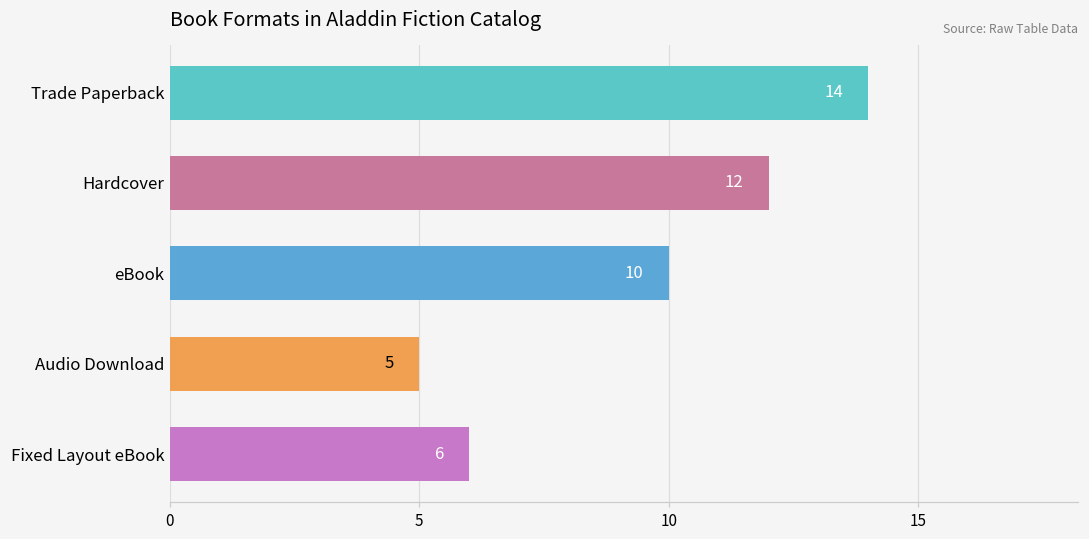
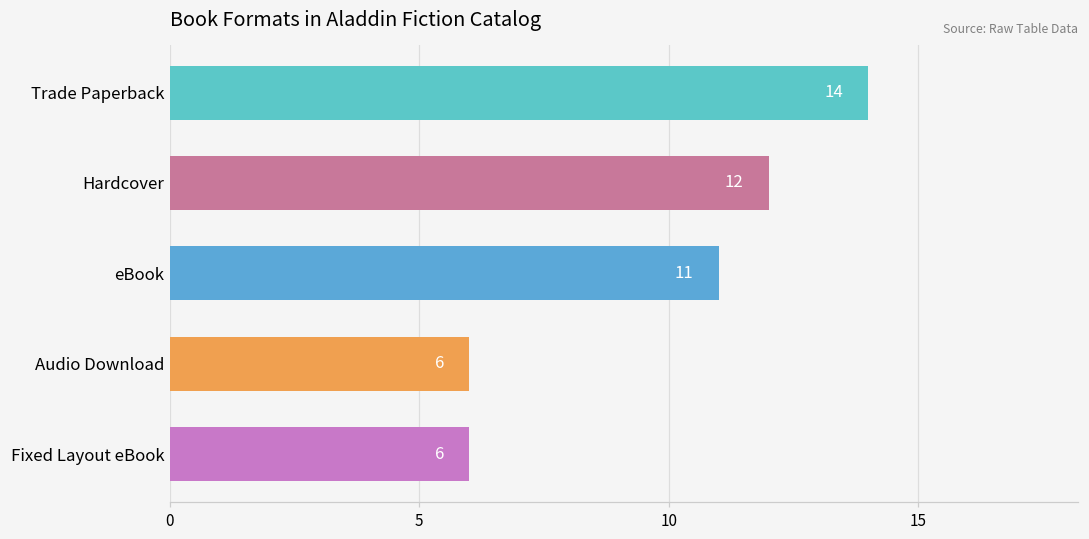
eBook: 10 -> 11
Audio Download: 5 -> 6
